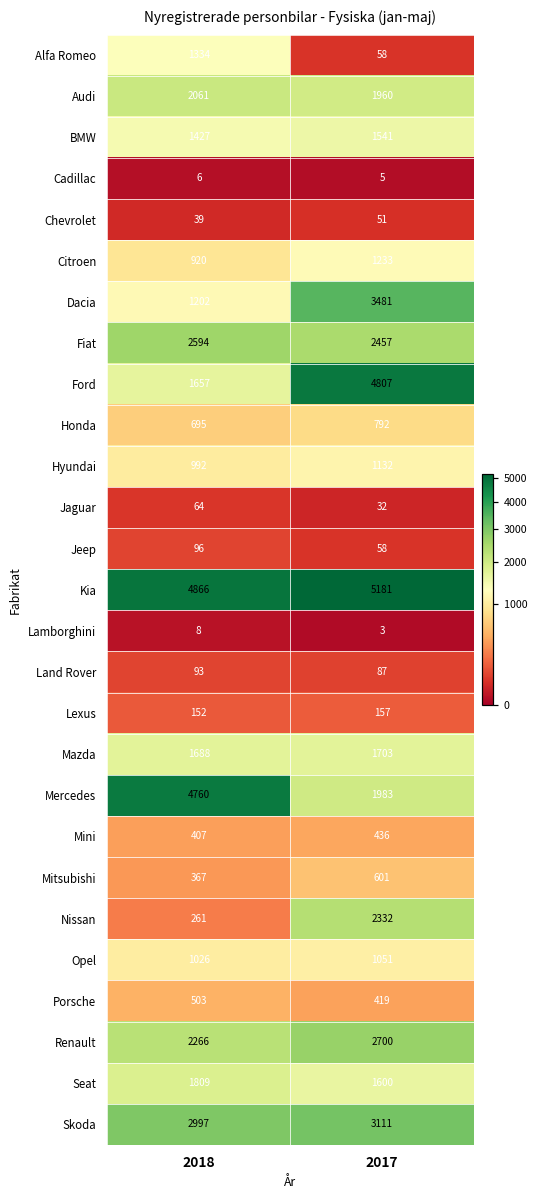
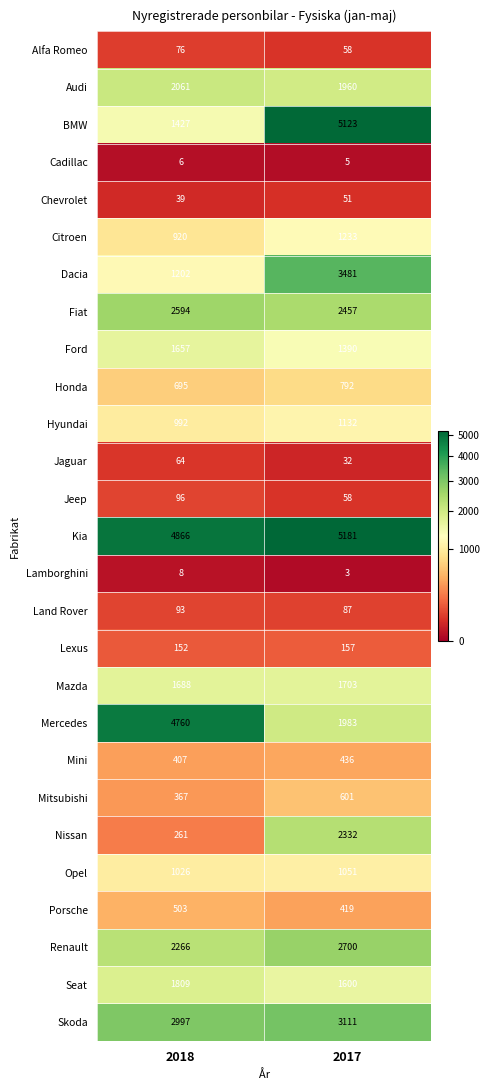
Alfa Romeo, 2018: 1334 -> 76
BMW, 2017: 1541 -> 5123
Ford, 2017: 4807 -> 1390
